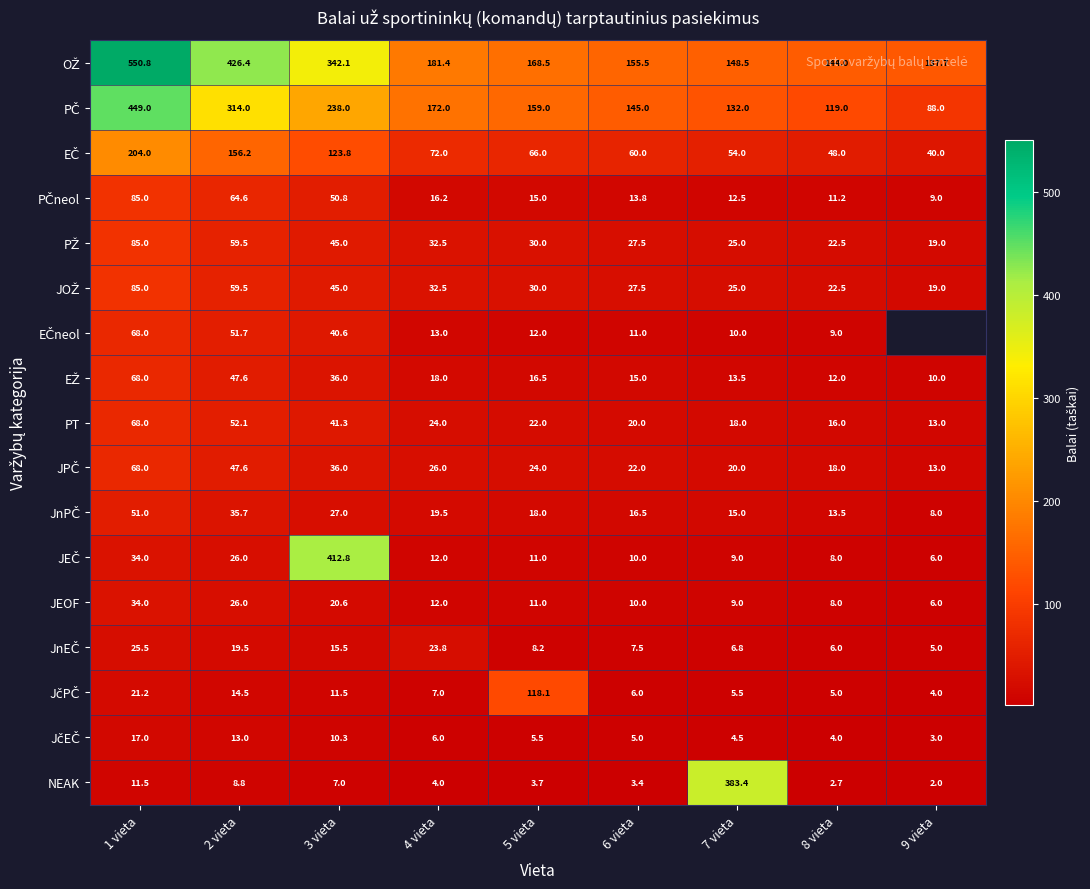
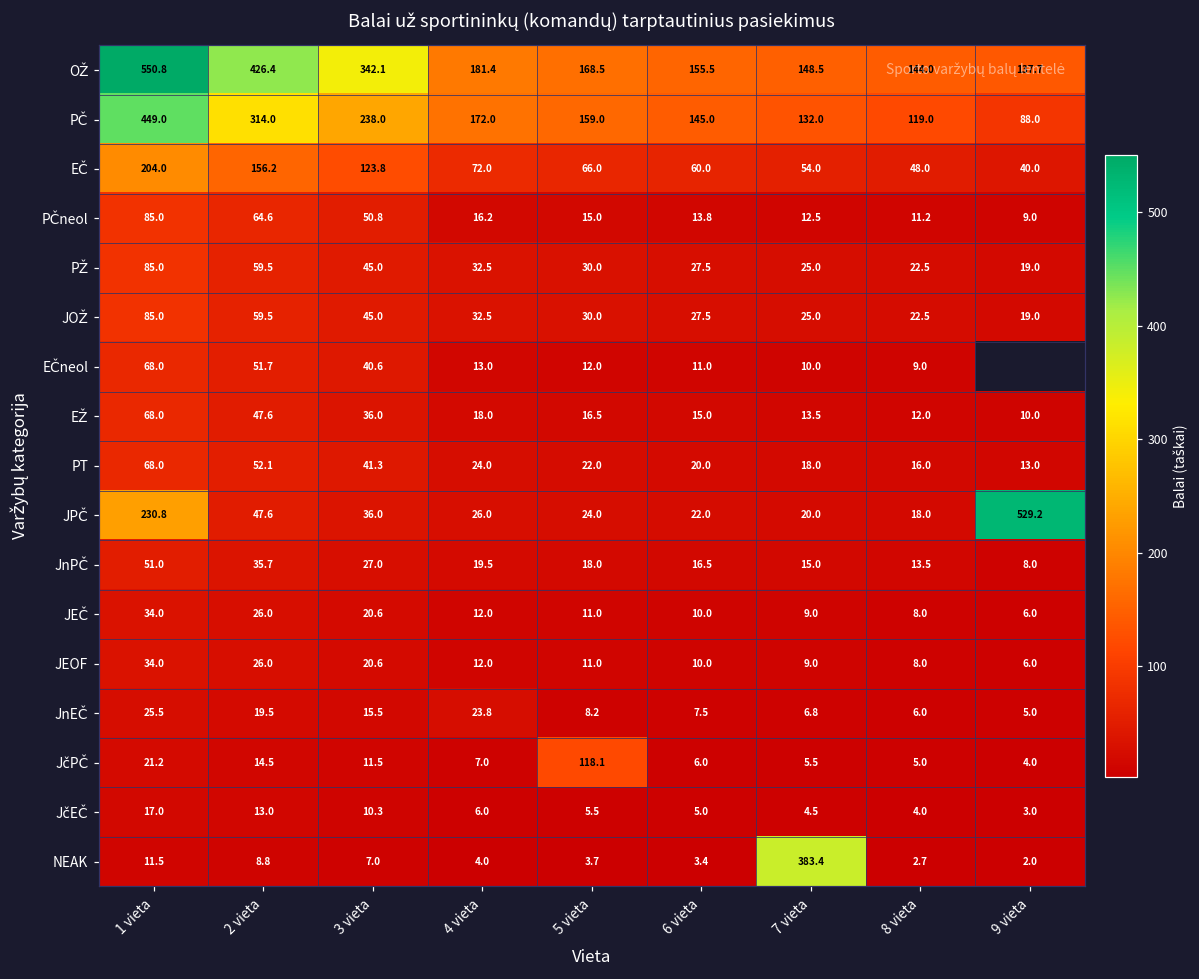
JPČ, 1 vieta: 68.0 -> 230.8
JPČ, 9 vieta: 13.0 -> 529.2
JEČ, 3 vieta: 412.8 -> 20.6
